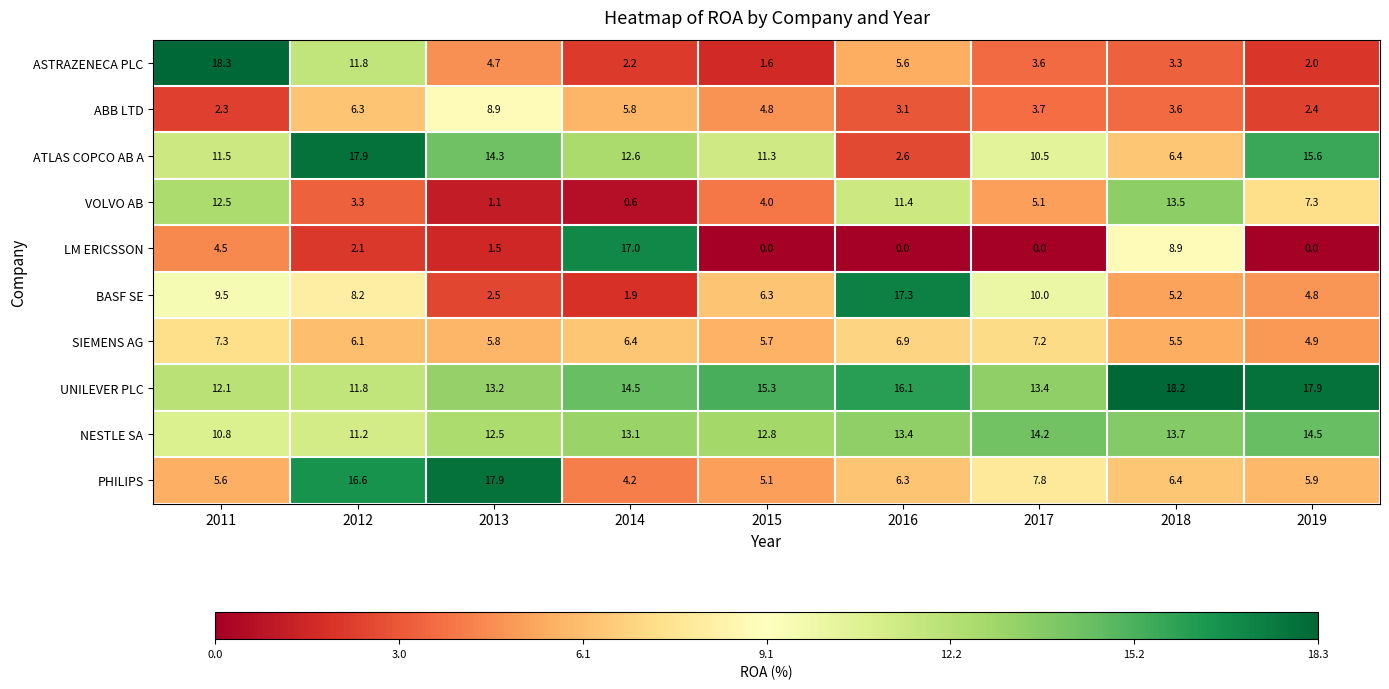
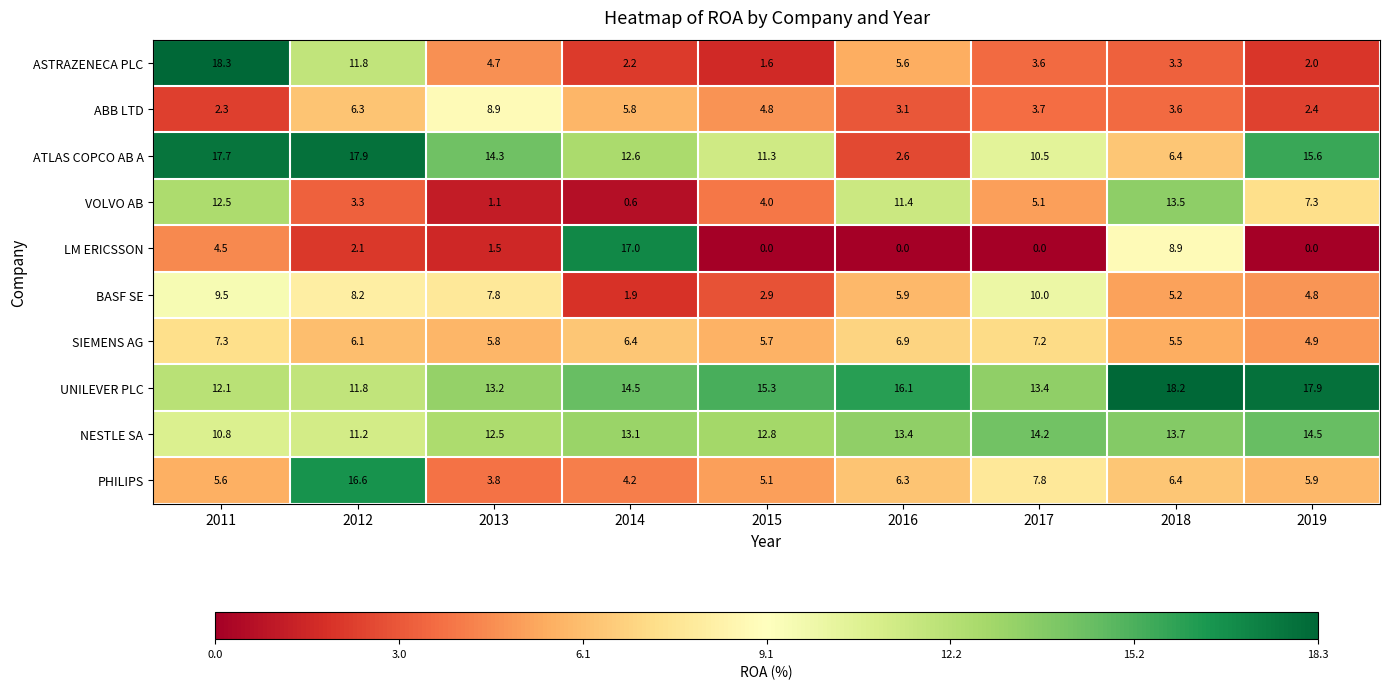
ATLAS COPCO AB A, 2011: 11.5 -> 17.7
BASF SE, 2013: 2.5 -> 7.8
BASF SE, 2015: 6.3 -> 2.9
BASF SE, 2016: 17.3 -> 5.9
PHILIPS, 2013: 17.9 -> 3.8
